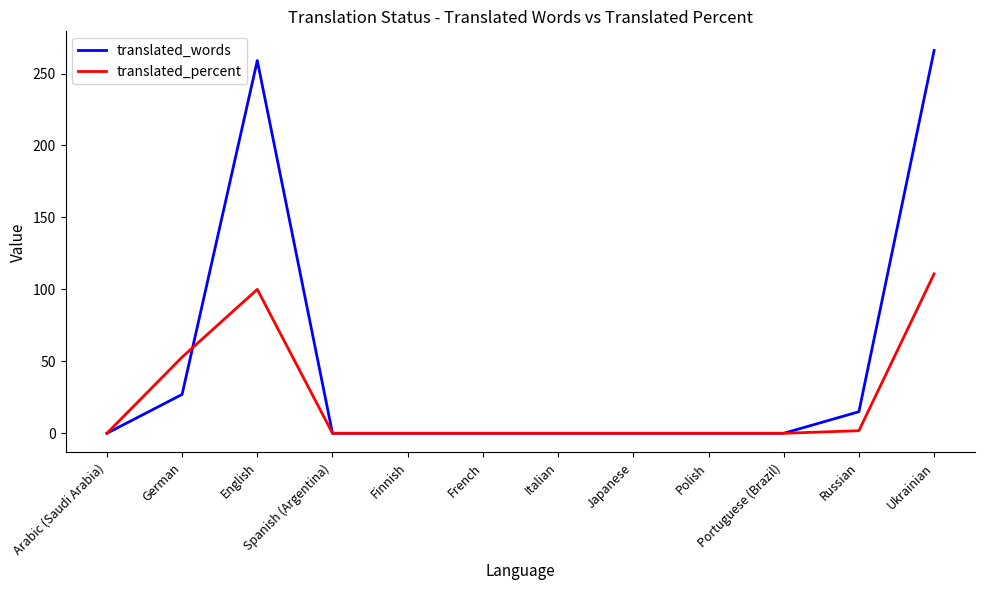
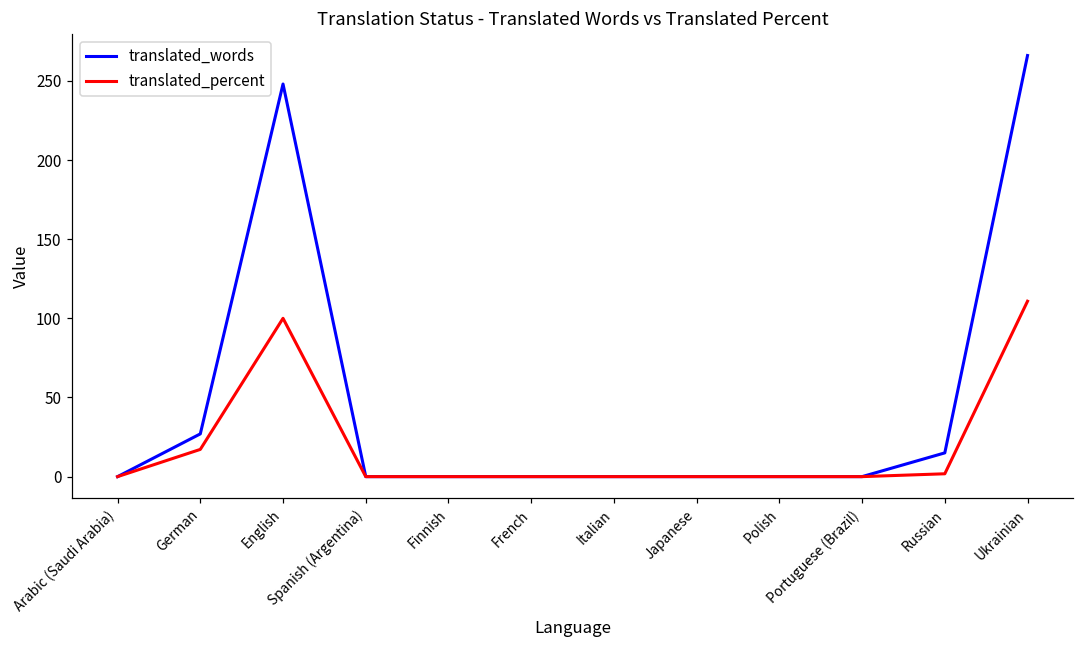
translated_percent, German: 53 -> 17
translated_words, English: 259 -> 248
